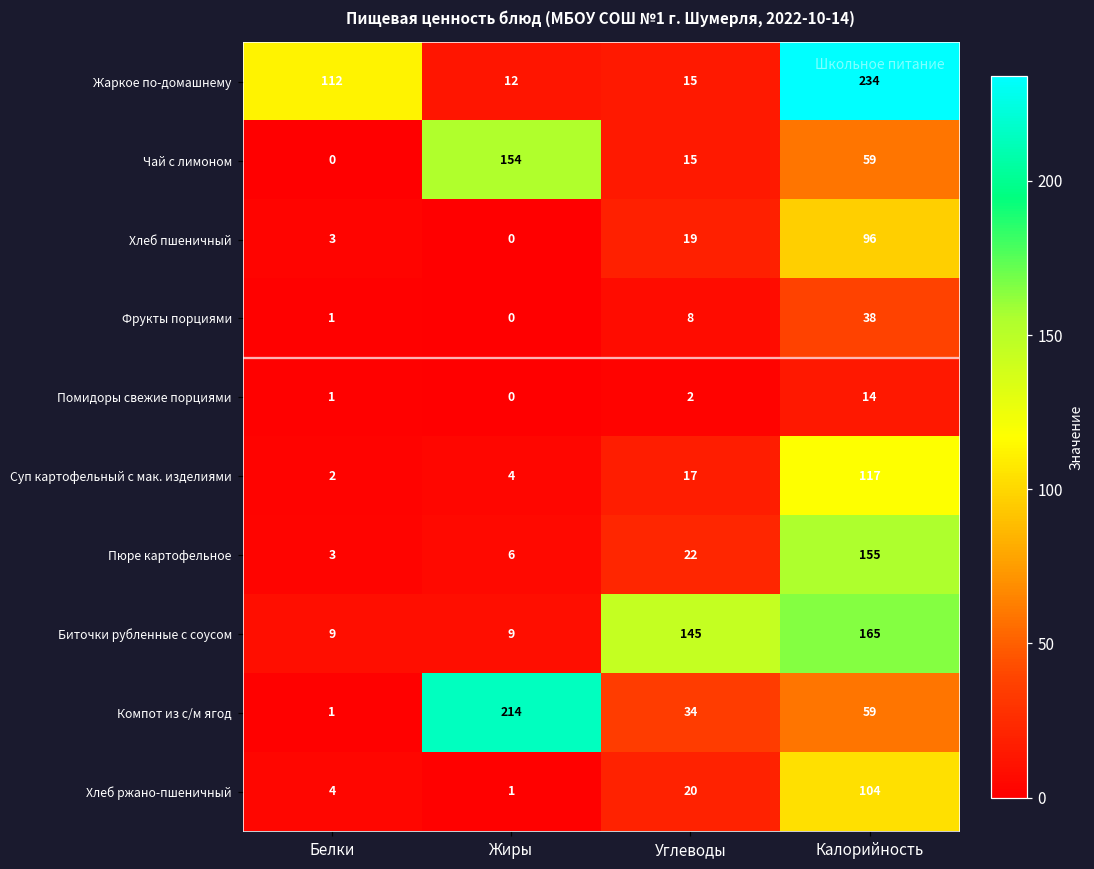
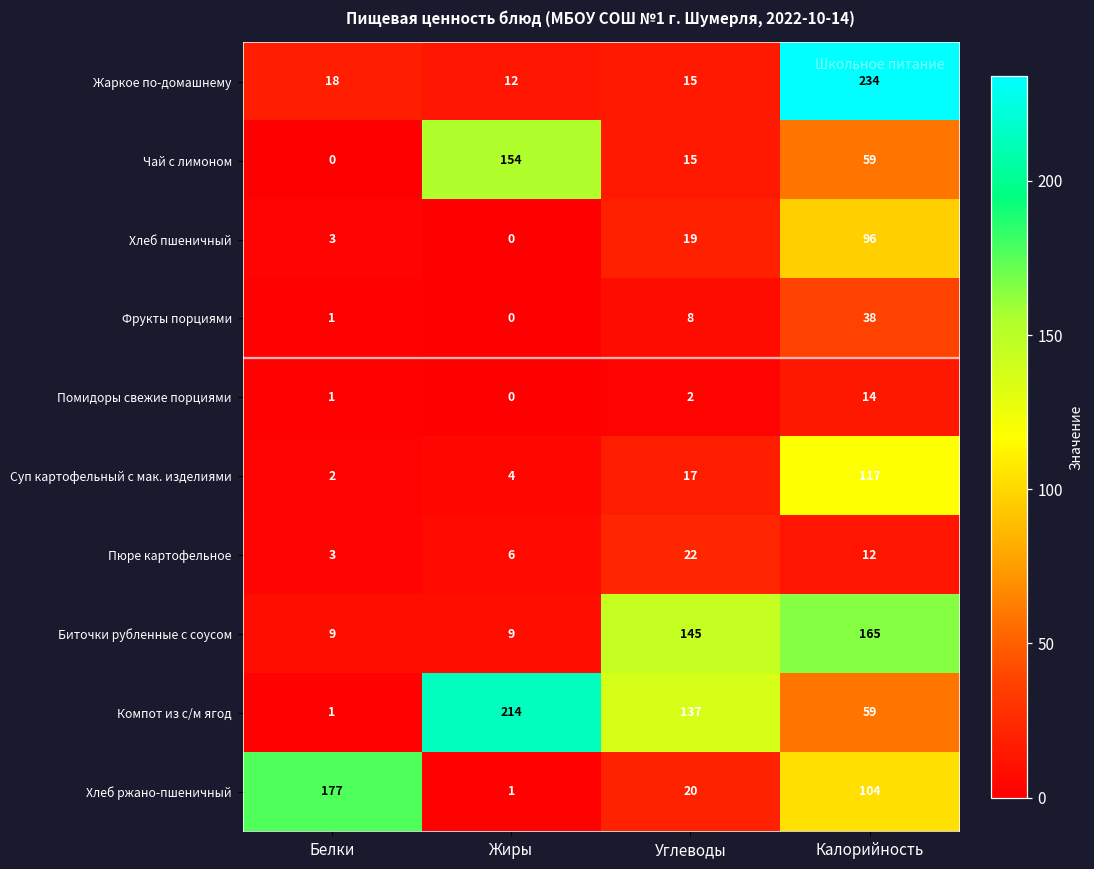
Жаркое по-домашнему, Белки: 112 -> 18
Пюре картофельное, Калорийность: 155 -> 12
Компот из с/м ягод, Углеводы: 34 -> 137
Хлеб ржано-пшеничный, Белки: 4 -> 177
